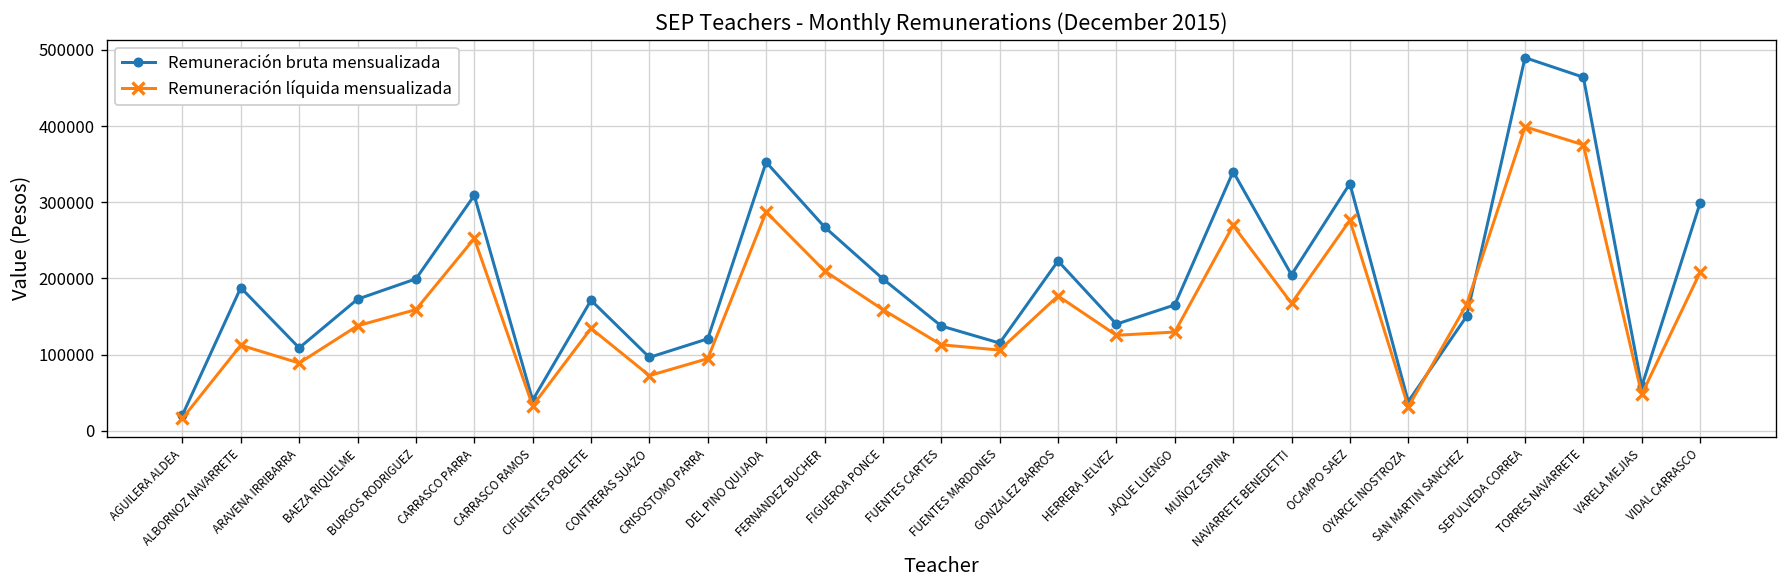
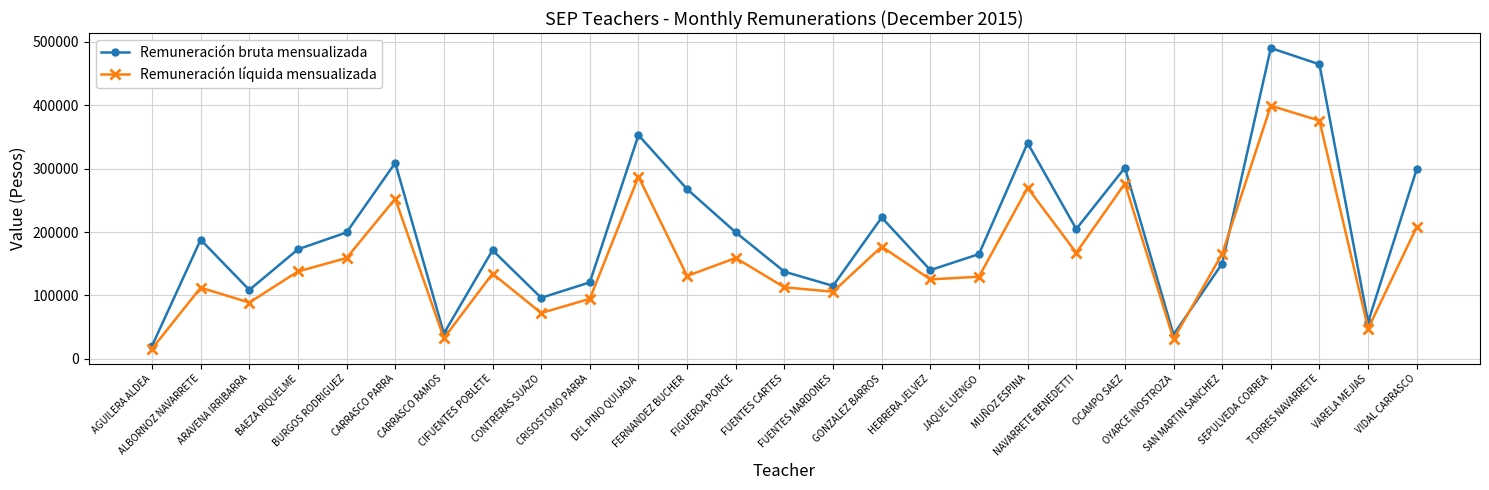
Remuneración líquida mensualizada, FERNANDEZ BUCHER: 210000 -> 130000
Remuneración bruta mensualizada, OCAMPO SAEZ: 320000 -> 300000
